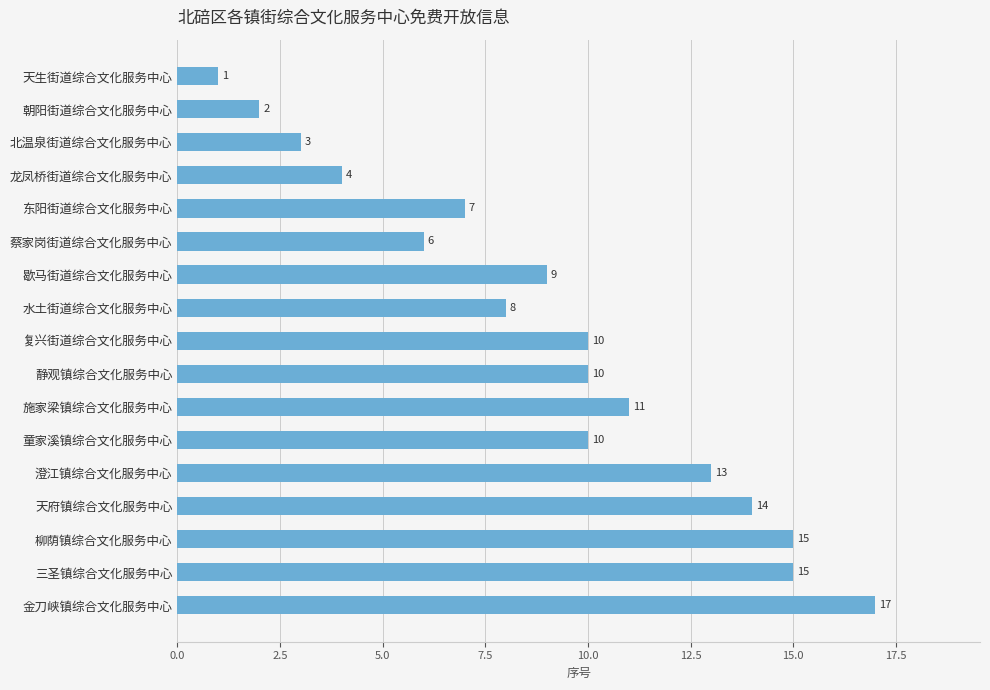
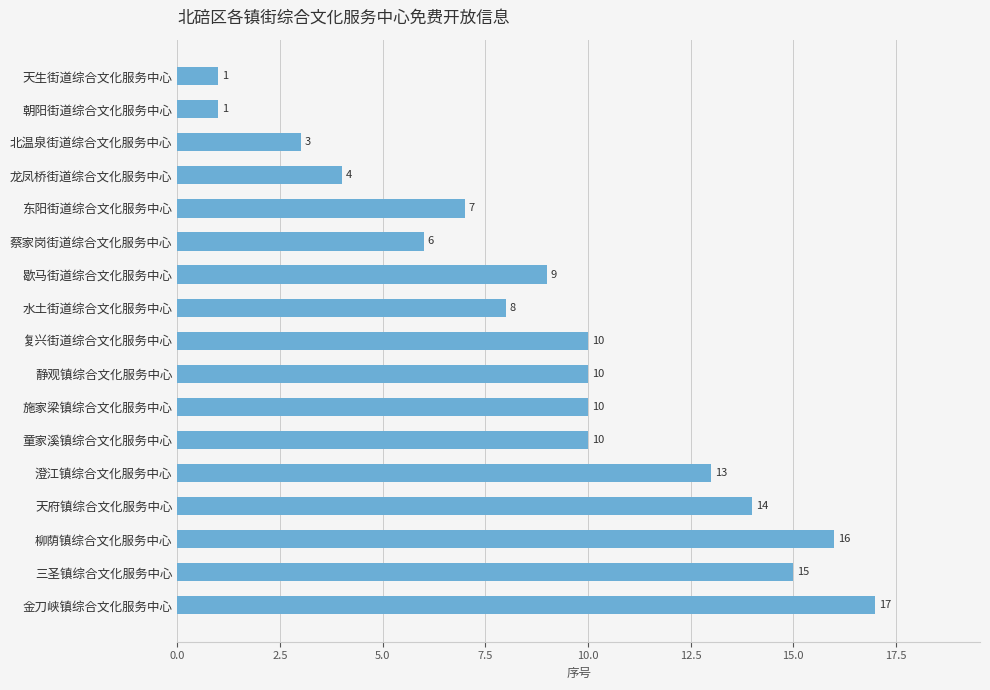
朝阳街道综合文化服务中心: 2 -> 1
施家梁镇综合文化服务中心: 11 -> 10
柳荫镇综合文化服务中心: 15 -> 16
